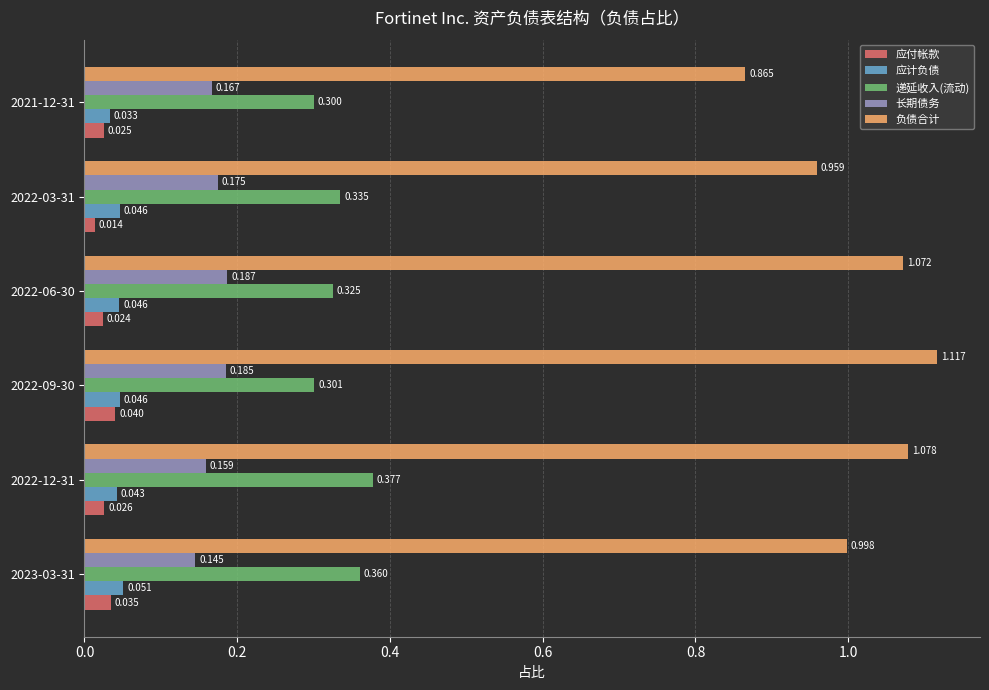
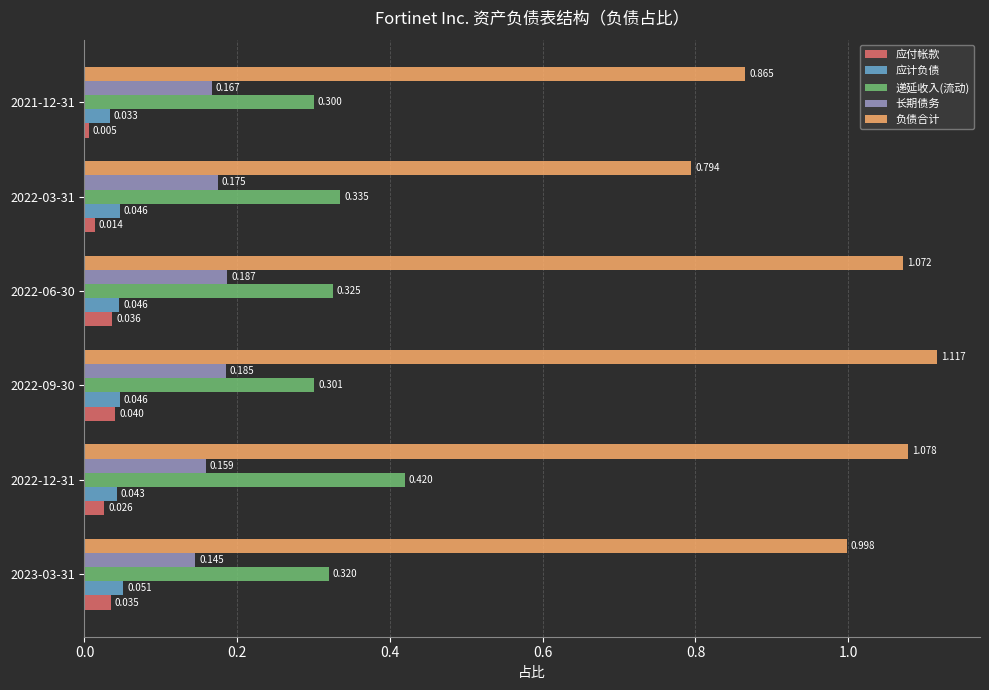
应付帐款, 2021-12-31: 0.025 -> 0.005
负债合计, 2022-03-31: 0.959 -> 0.794
应付帐款, 2022-06-30: 0.024 -> 0.036
递延收入(流动), 2022-12-31: 0.377 -> 0.420
递延收入(流动), 2023-03-31: 0.360 -> 0.320
